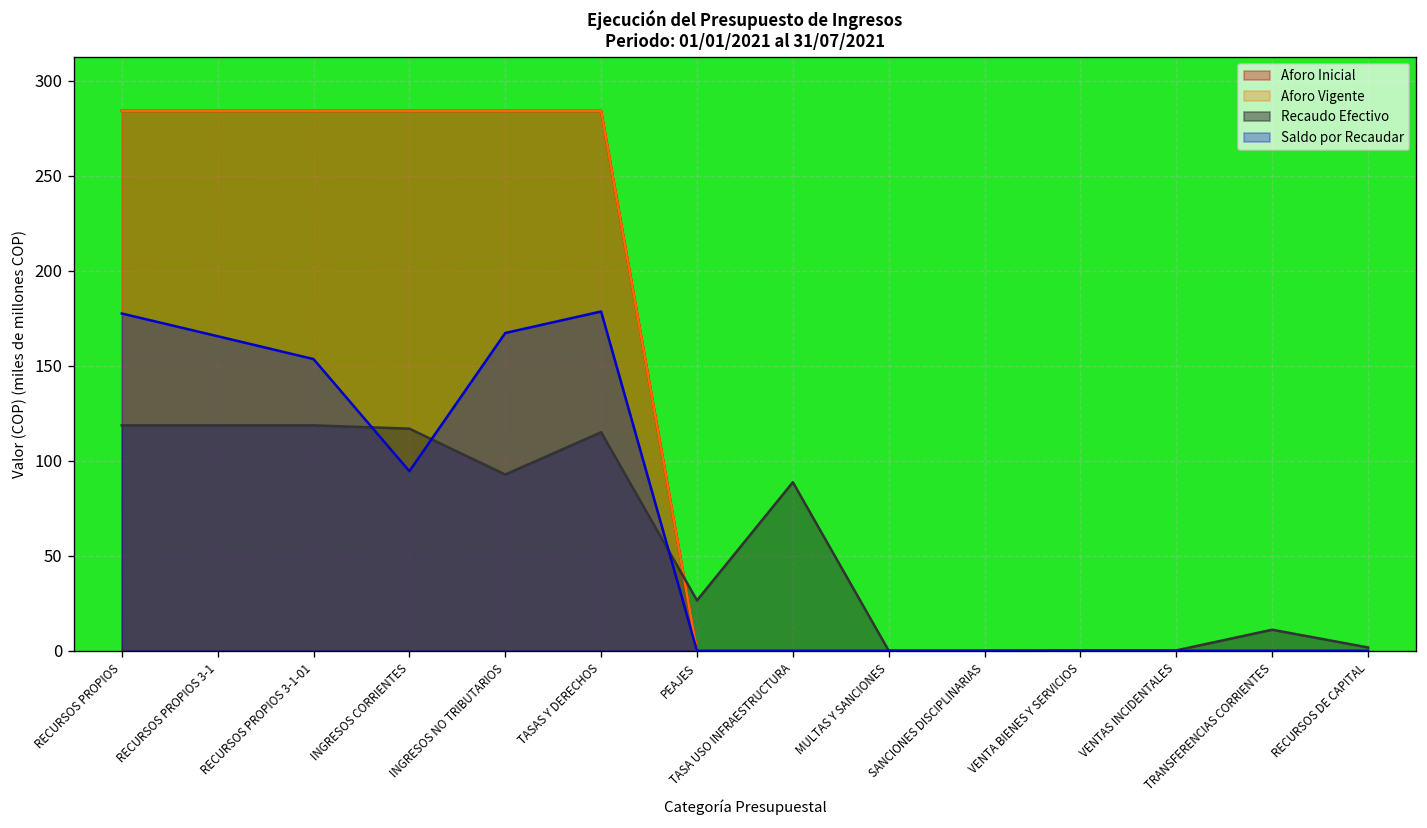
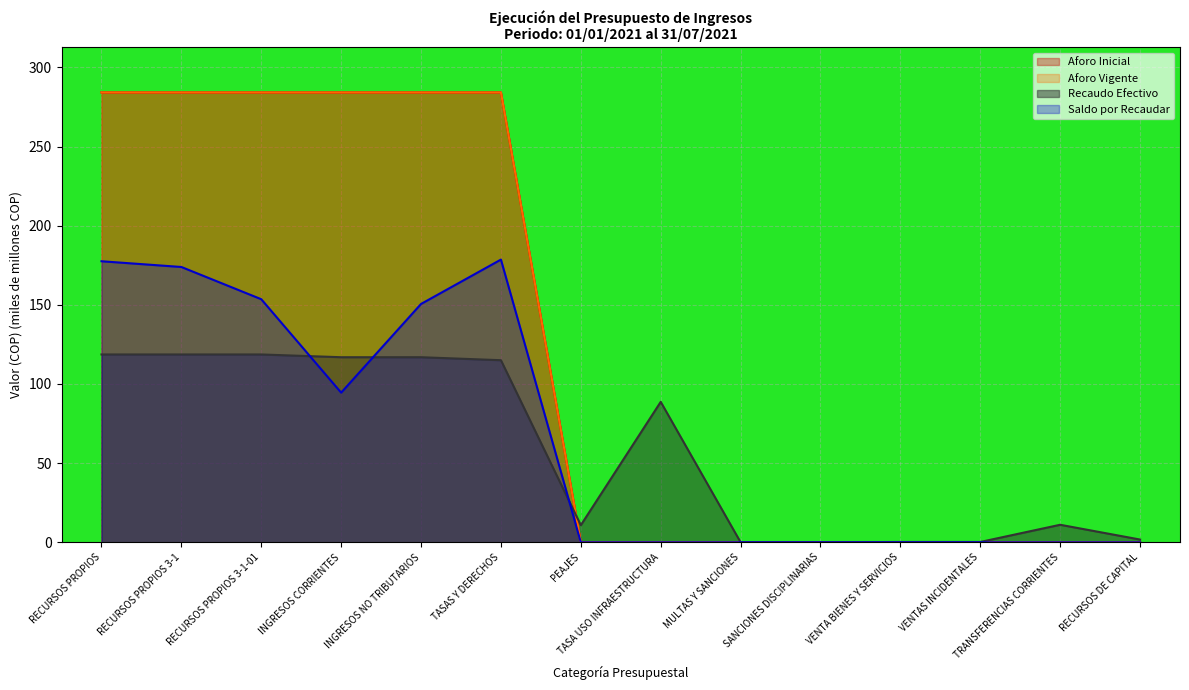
Saldo por Recaudar, RECURSOS PROPIOS 3-1: 166 -> 174
Recaudo Efectivo, INGRESOS NO TRIBUTARIOS: 93 -> 117
Saldo por Recaudar, INGRESOS NO TRIBUTARIOS: 167 -> 151
Recaudo Efectivo, PEAJES: 26 -> 11
